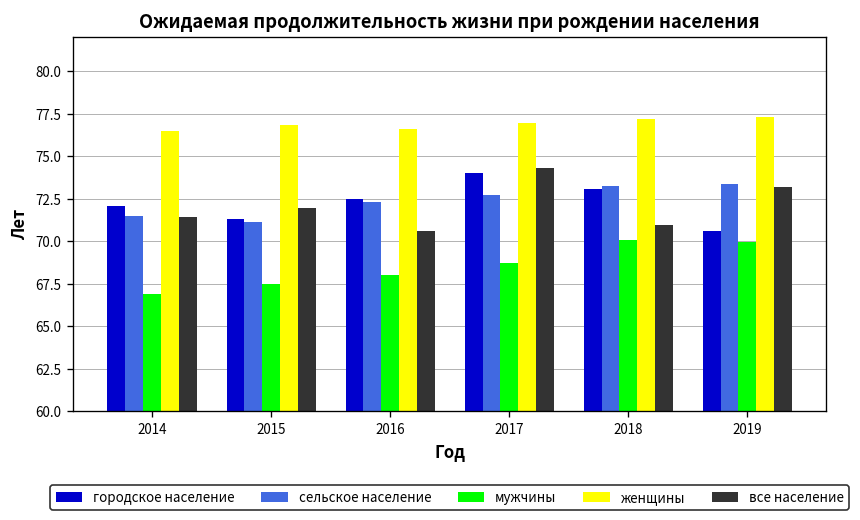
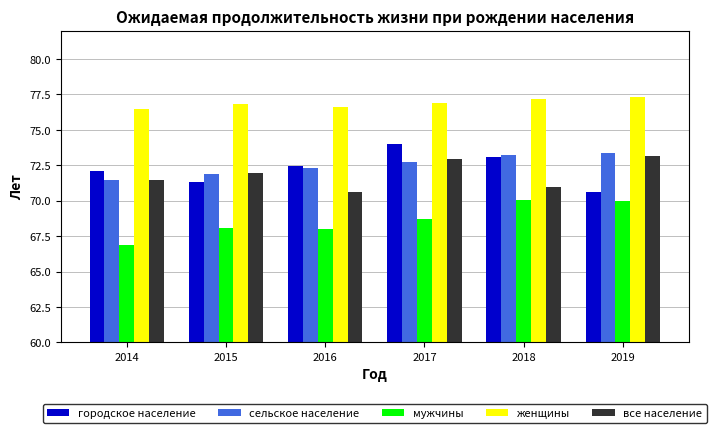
сельское население, 2015: 71.1 -> 71.9
мужчины, 2015: 67.5 -> 68.1
все население, 2017: 74.3 -> 73.0
